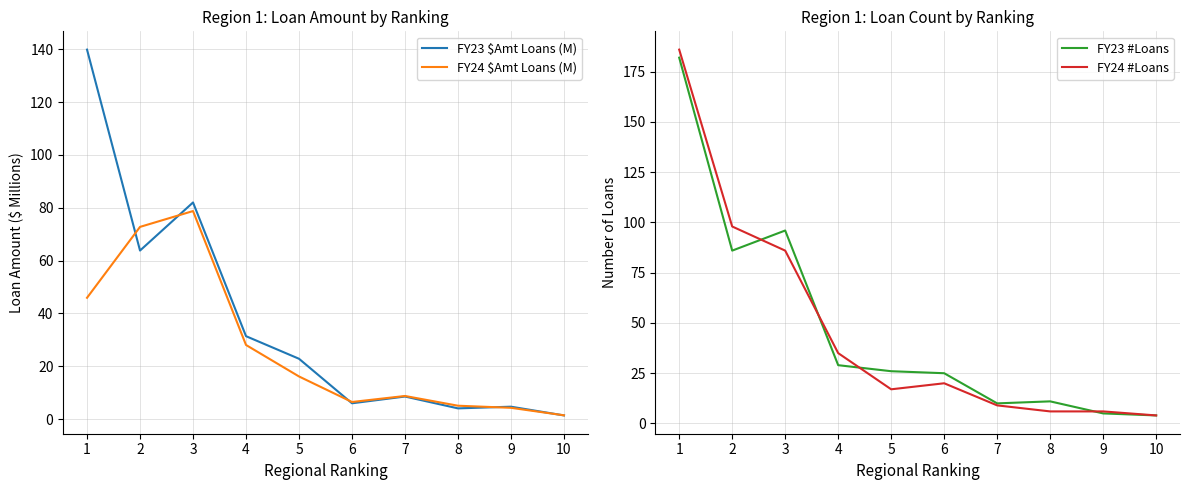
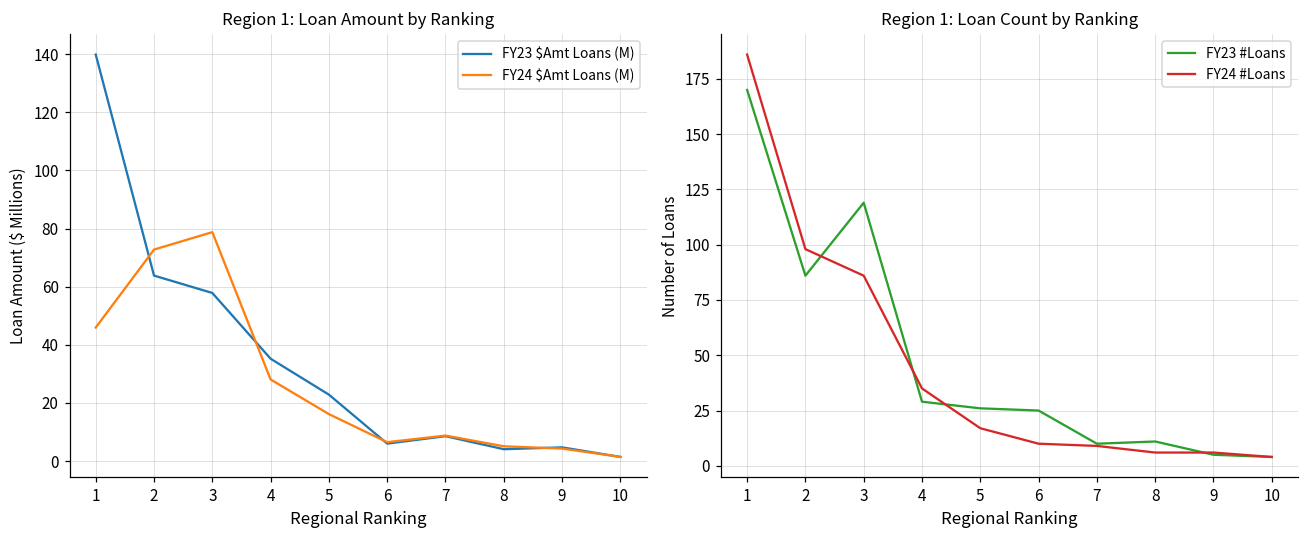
Region 1: Loan Amount by Ranking, FY23 $Amt Loans (M), 3: 82 -> 58
Region 1: Loan Amount by Ranking, FY23 $Amt Loans (M), 4: 31 -> 35
Region 1: Loan Count by Ranking, FY23 #Loans, 1: 182 -> 170
Region 1: Loan Count by Ranking, FY23 #Loans, 3: 96 -> 119
Region 1: Loan Count by Ranking, FY24 #Loans, 6: 20 -> 10
